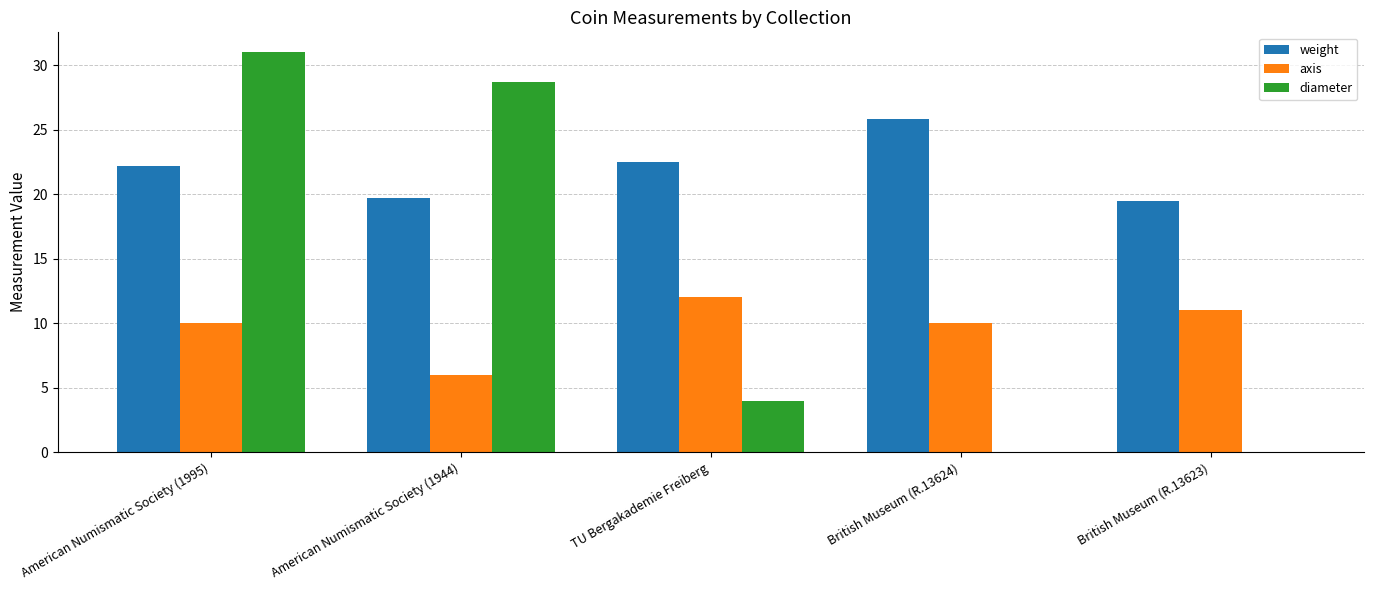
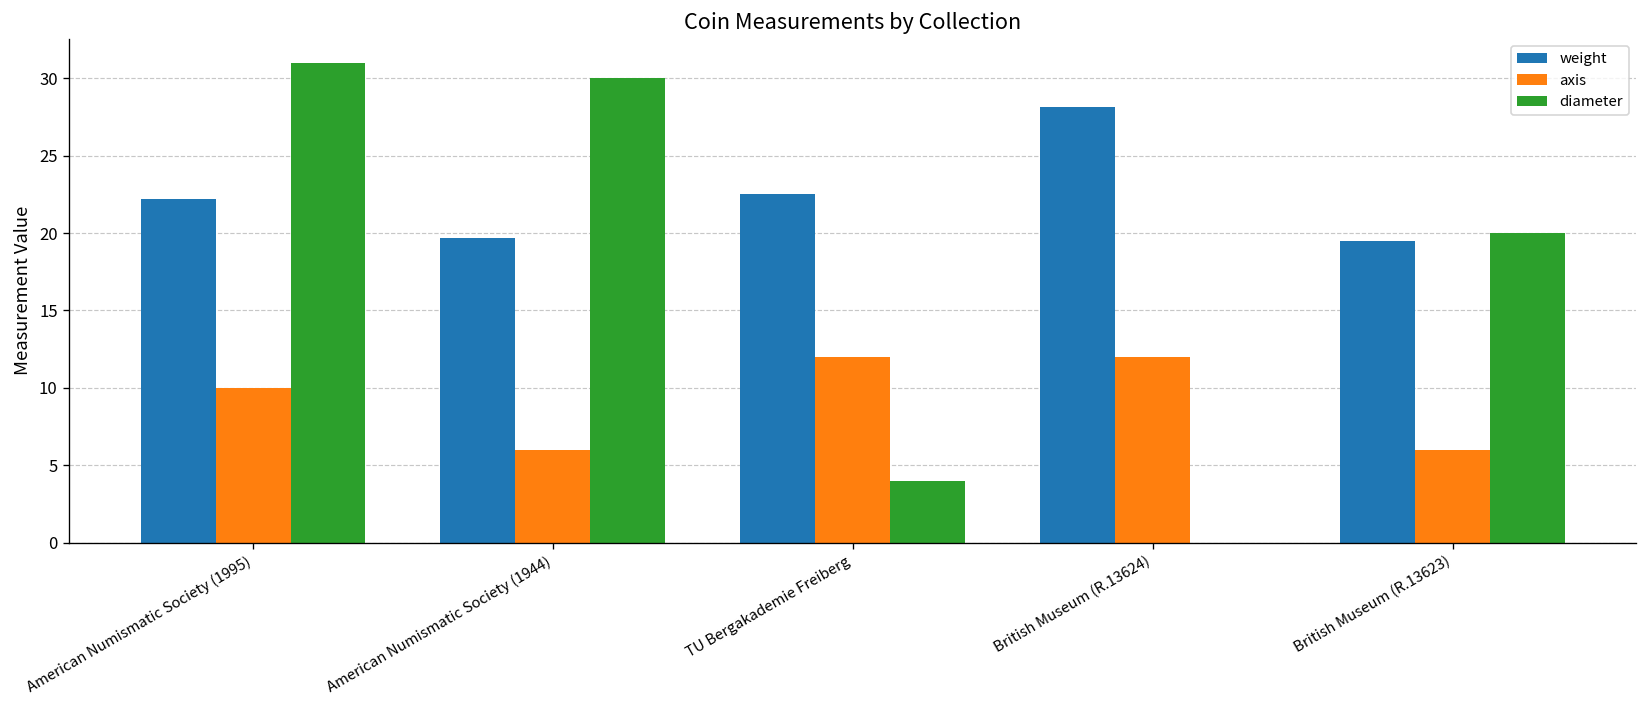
diameter, American Numismatic Society (1944): 28.7 -> 30.0
weight, British Museum (R.13624): 25.8 -> 28.2
axis, British Museum (R.13624): 10 -> 12
axis, British Museum (R.13623): 11 -> 6
diameter, British Museum (R.13623): 0 -> 20
